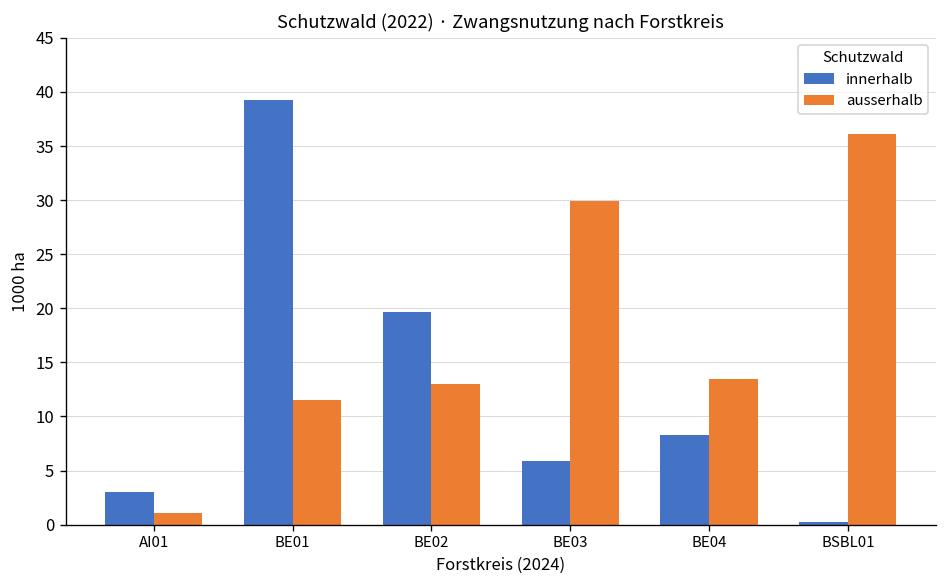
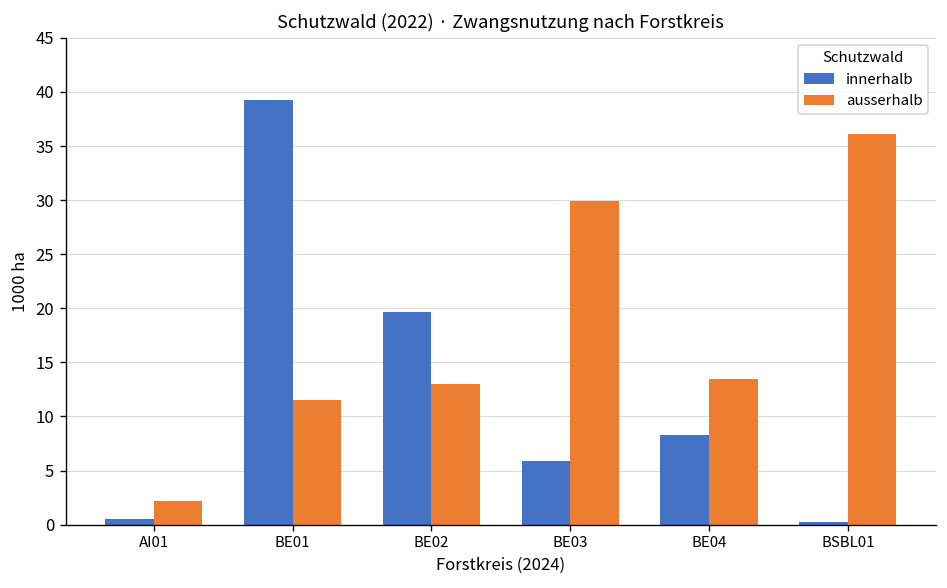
innerhalb, AI01: 3 -> 1
ausserhalb, AI01: 1 -> 2
